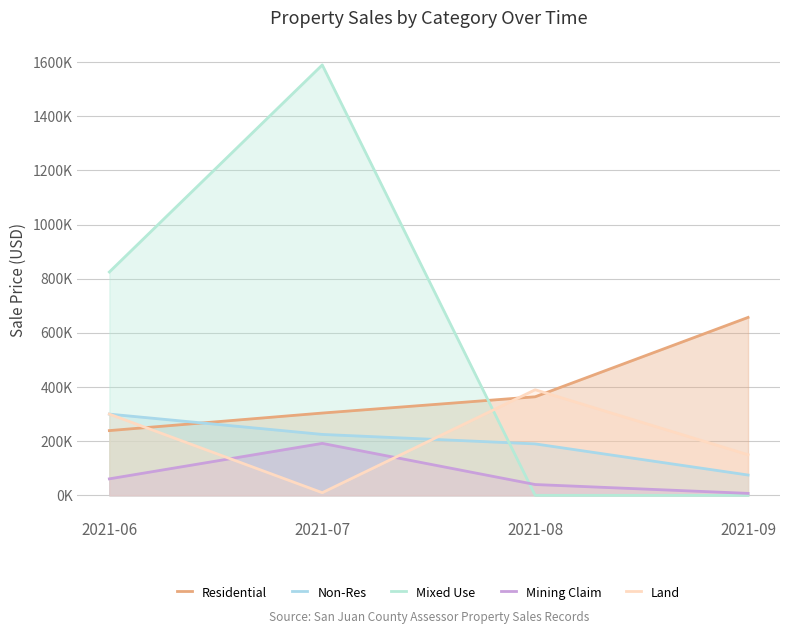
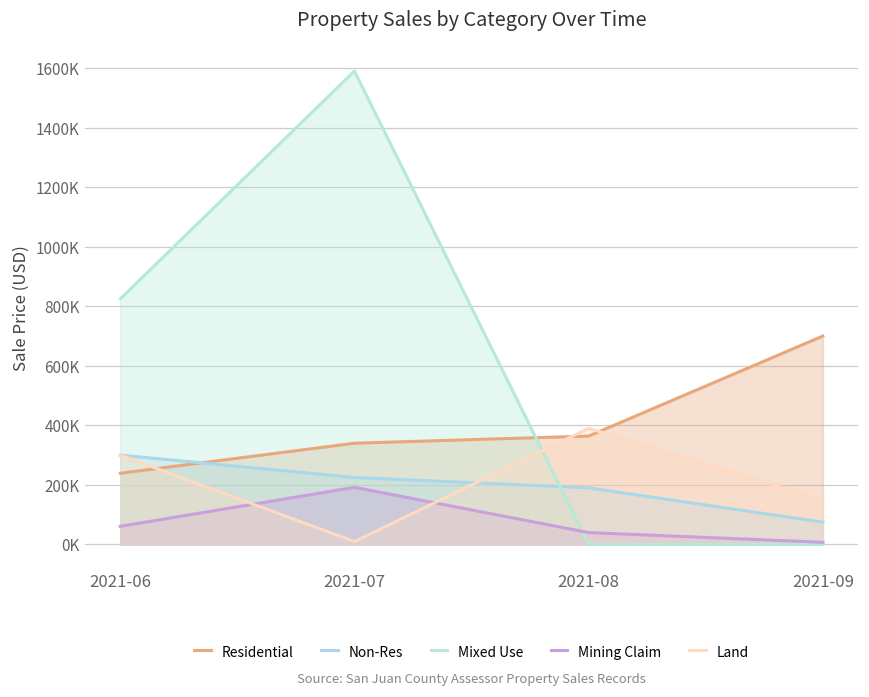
Residential, 2021-07: 300000 -> 340000
Residential, 2021-09: 660000 -> 700000
